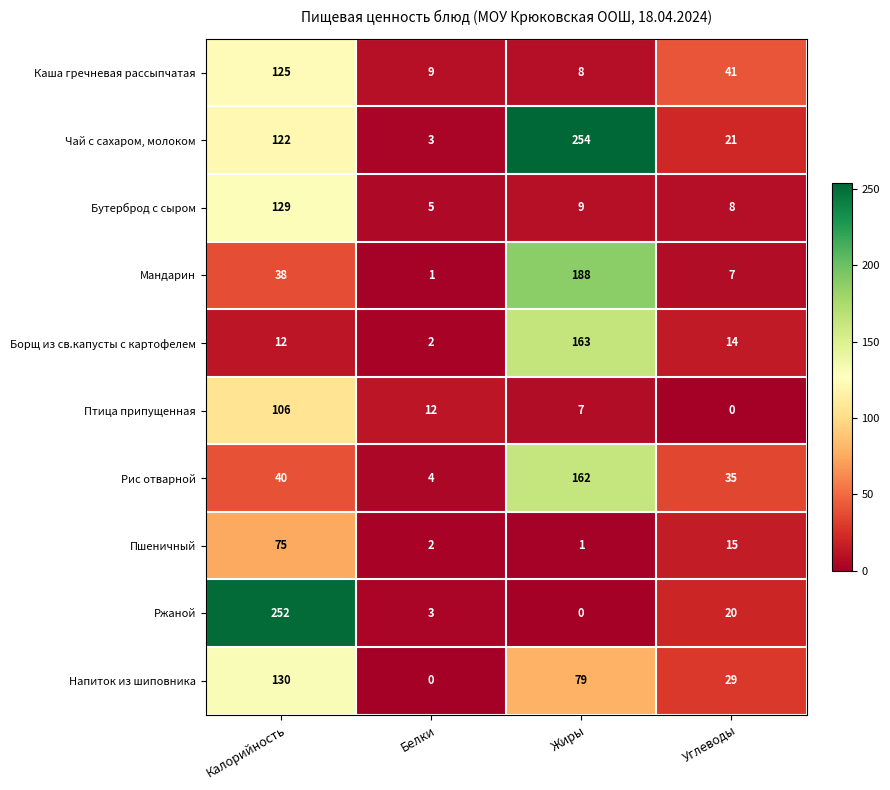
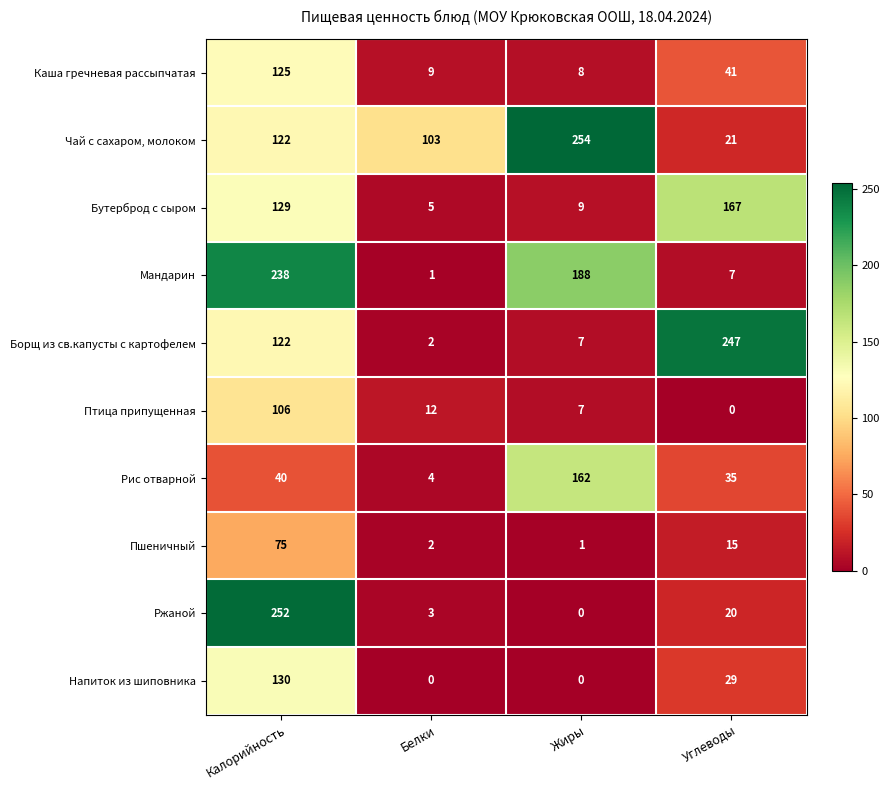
Чай с сахаром, молоком, Белки: 3 -> 103
Бутерброд с сыром, Углеводы: 8 -> 167
Мандарин, Калорийность: 38 -> 238
Борщ из св.капусты с картофелем, Калорийность: 12 -> 122
Борщ из св.капусты с картофелем, Жиры: 163 -> 7
Борщ из св.капусты с картофелем, Углеводы: 14 -> 247
Напиток из шиповника, Жиры: 79 -> 0
